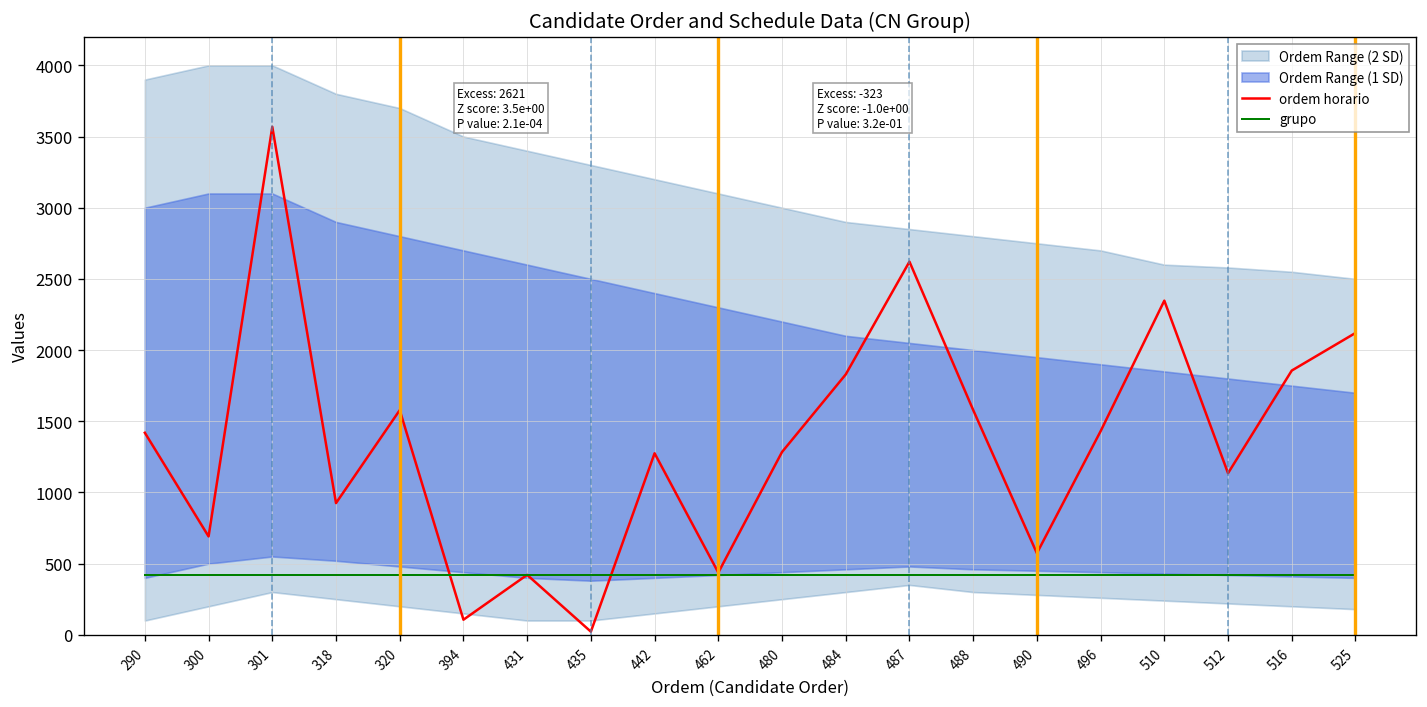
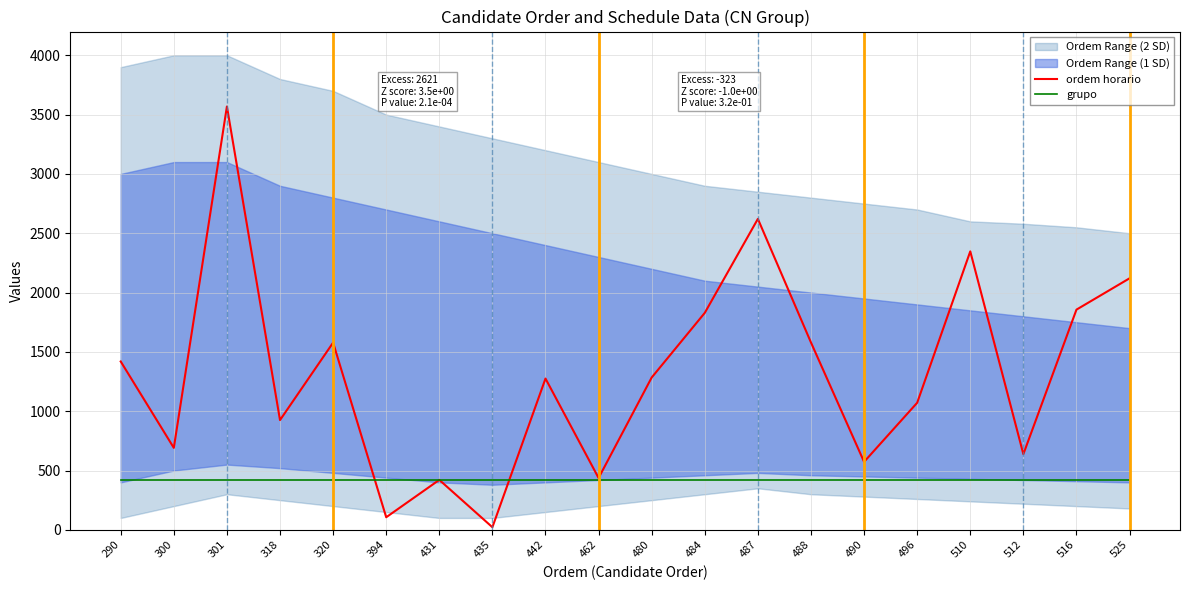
ordem horario, 496: 1430 -> 1070
ordem horario, 512: 1140 -> 640
